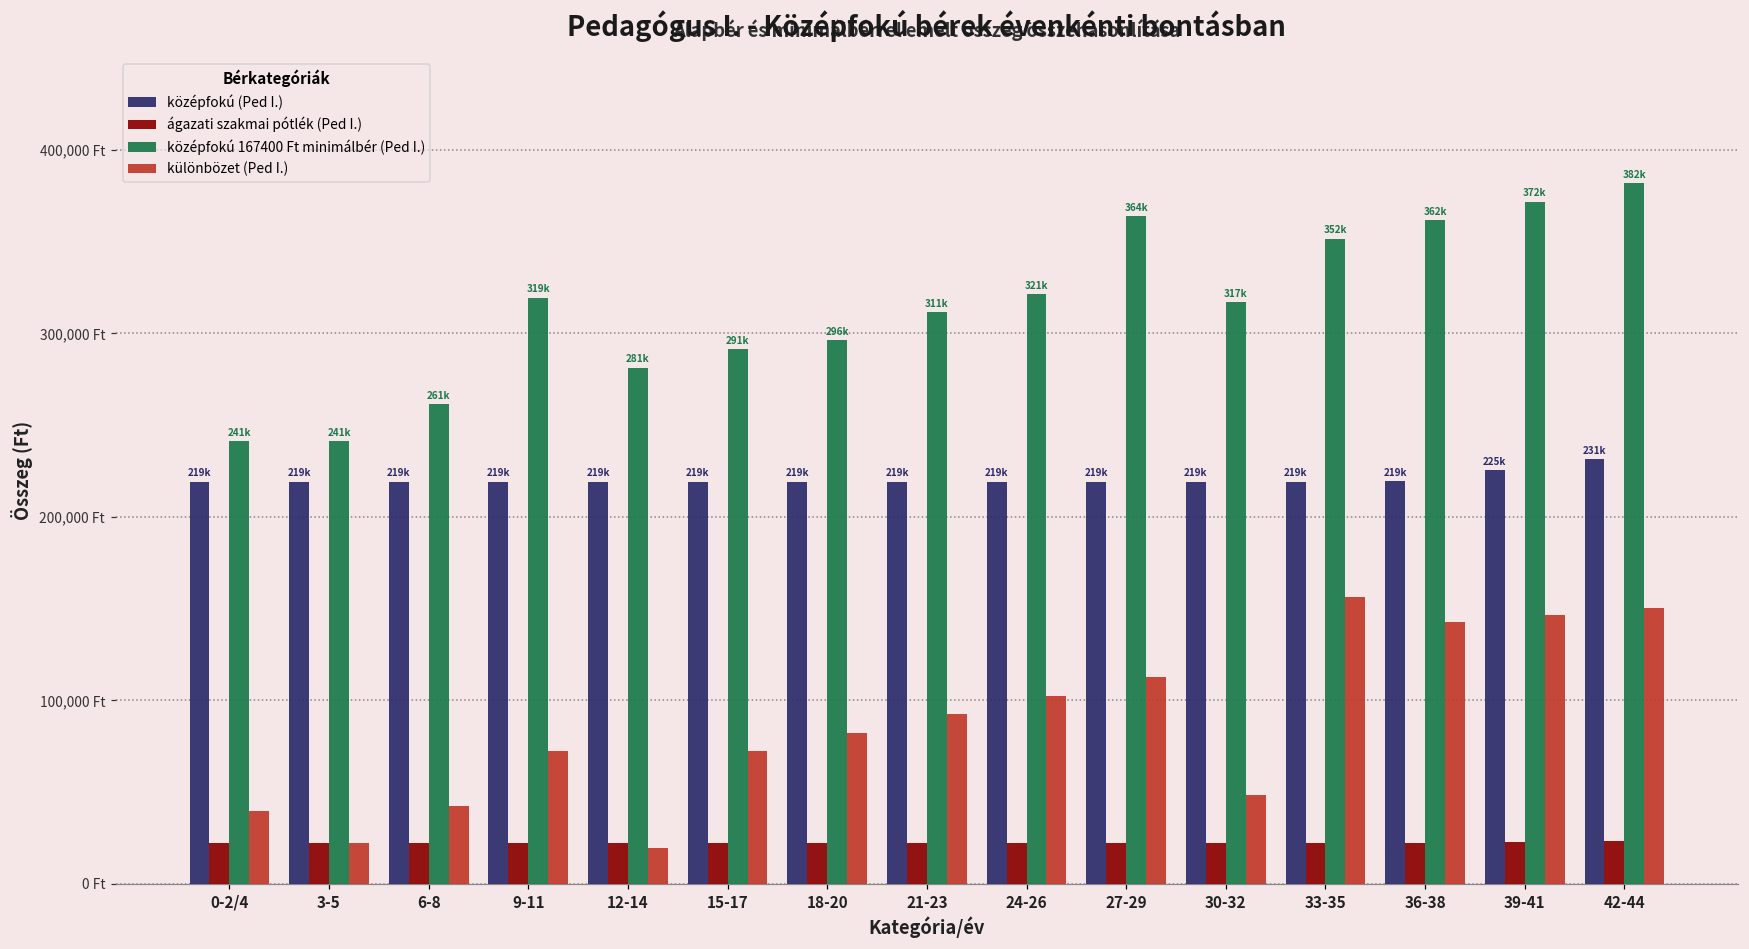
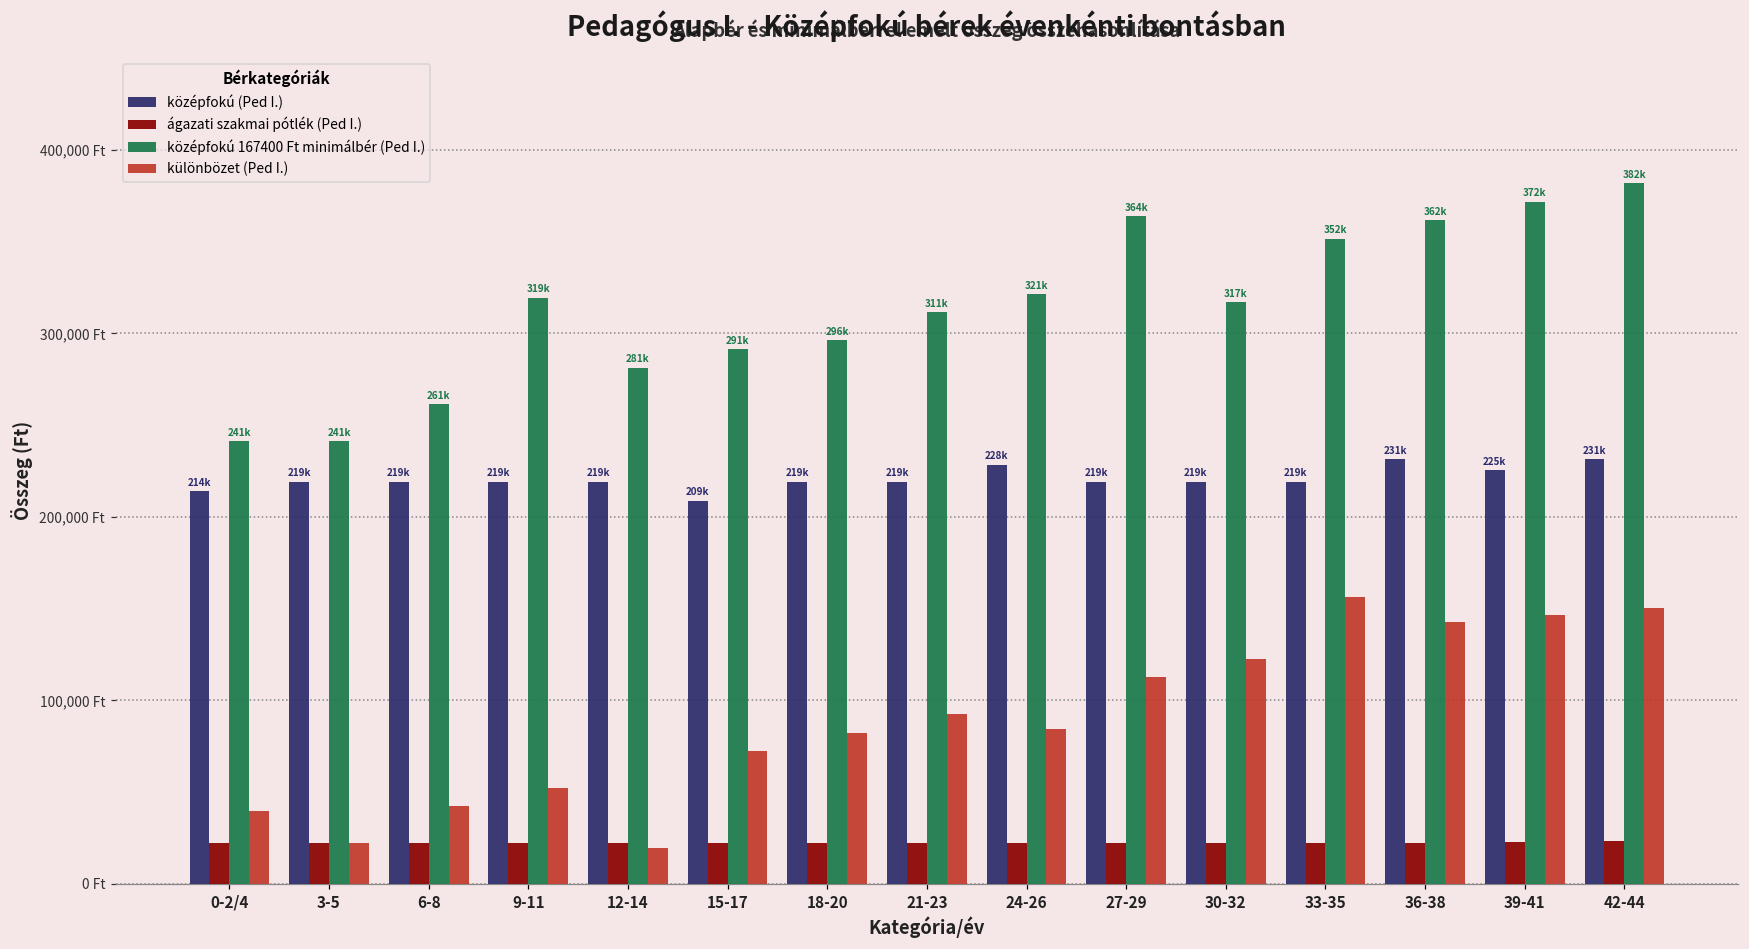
középfokú (Ped I.), 0-2/4: 219k -> 214k
különbözet (Ped I.), 9-11: 72,000 Ft -> 52,000 Ft
középfokú (Ped I.), 15-17: 219k -> 209k
középfokú (Ped I.), 24-26: 219k -> 228k
különbözet (Ped I.), 24-26: 102,000 Ft -> 84,000 Ft
különbözet (Ped I.), 30-32: 48,000 Ft -> 122,000 Ft
középfokú (Ped I.), 36-38: 219k -> 231k
